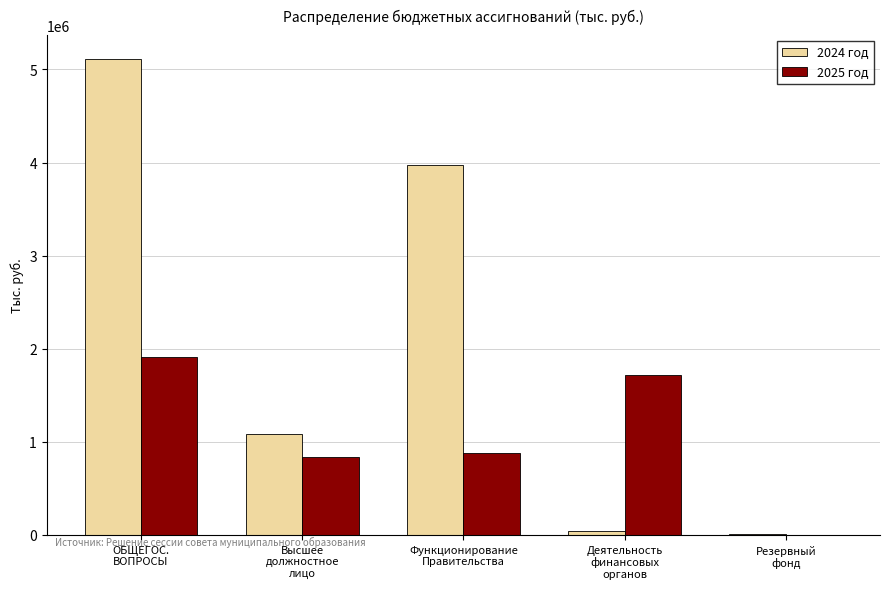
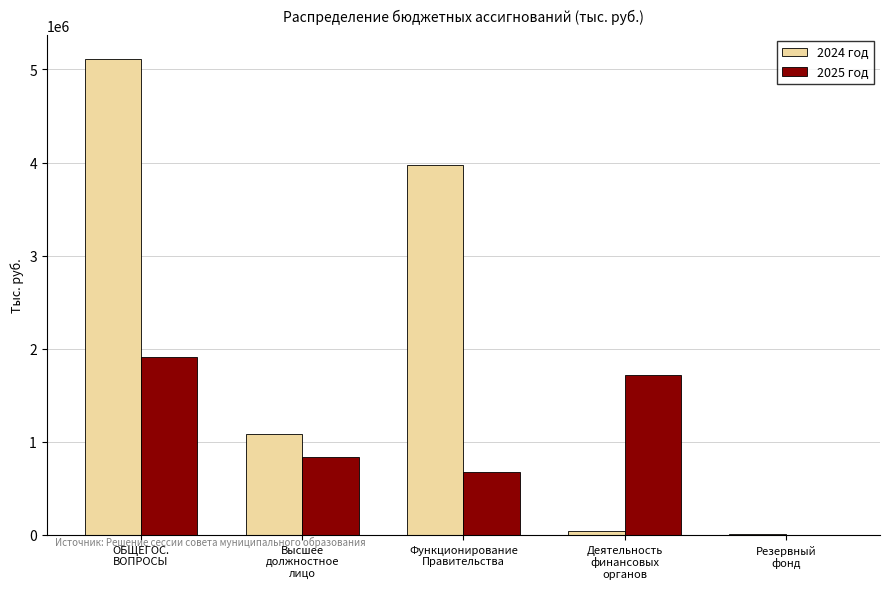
2025 год, Функционирование Правительства: 900000 -> 700000
